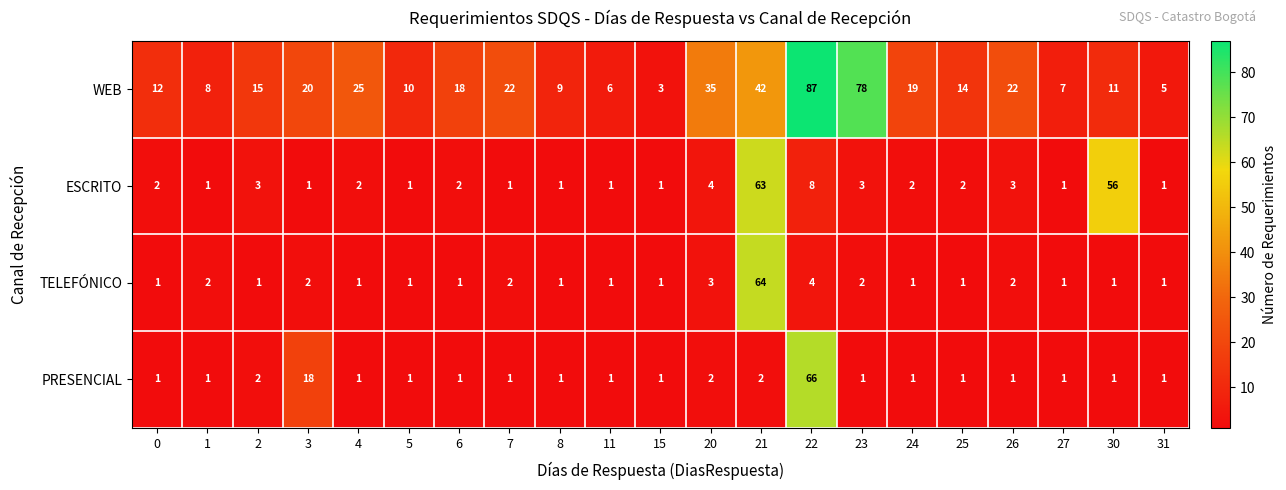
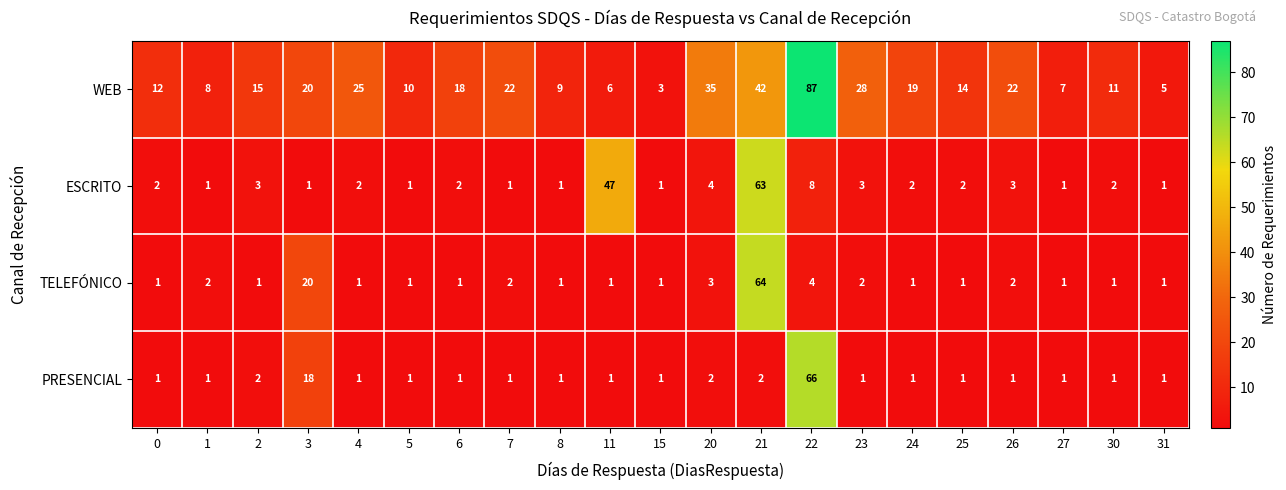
WEB, 23: 78 -> 28
ESCRITO, 11: 1 -> 47
ESCRITO, 30: 56 -> 2
TELEFÓNICO, 3: 2 -> 20
